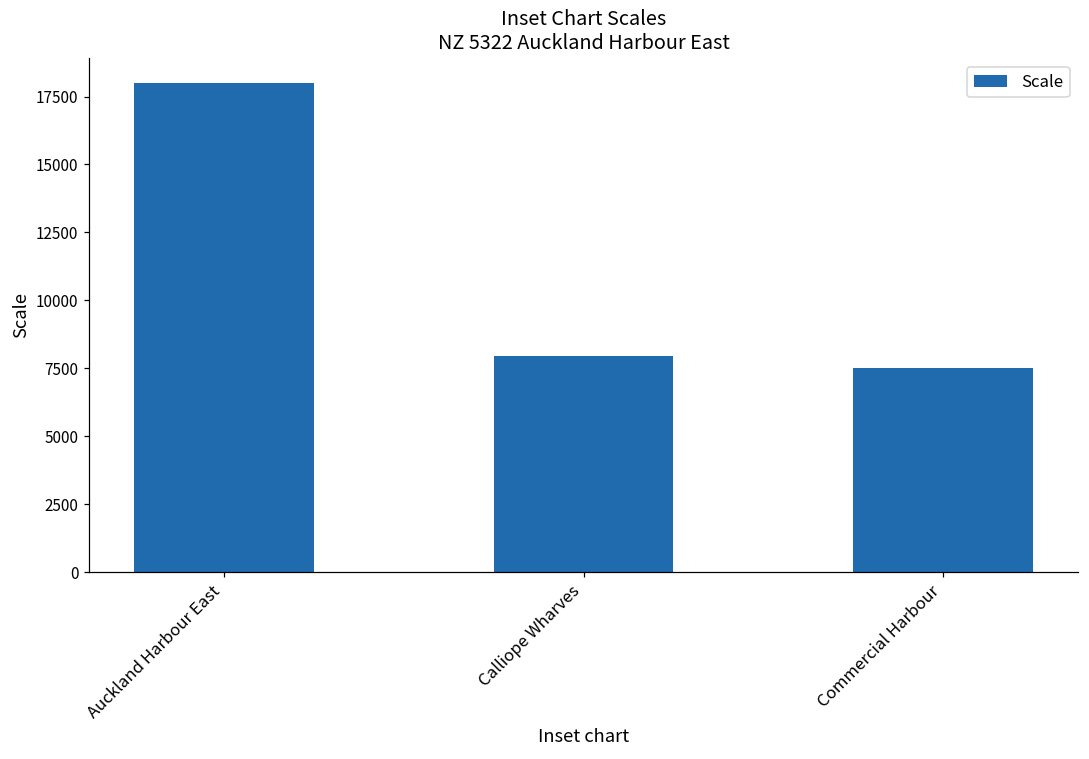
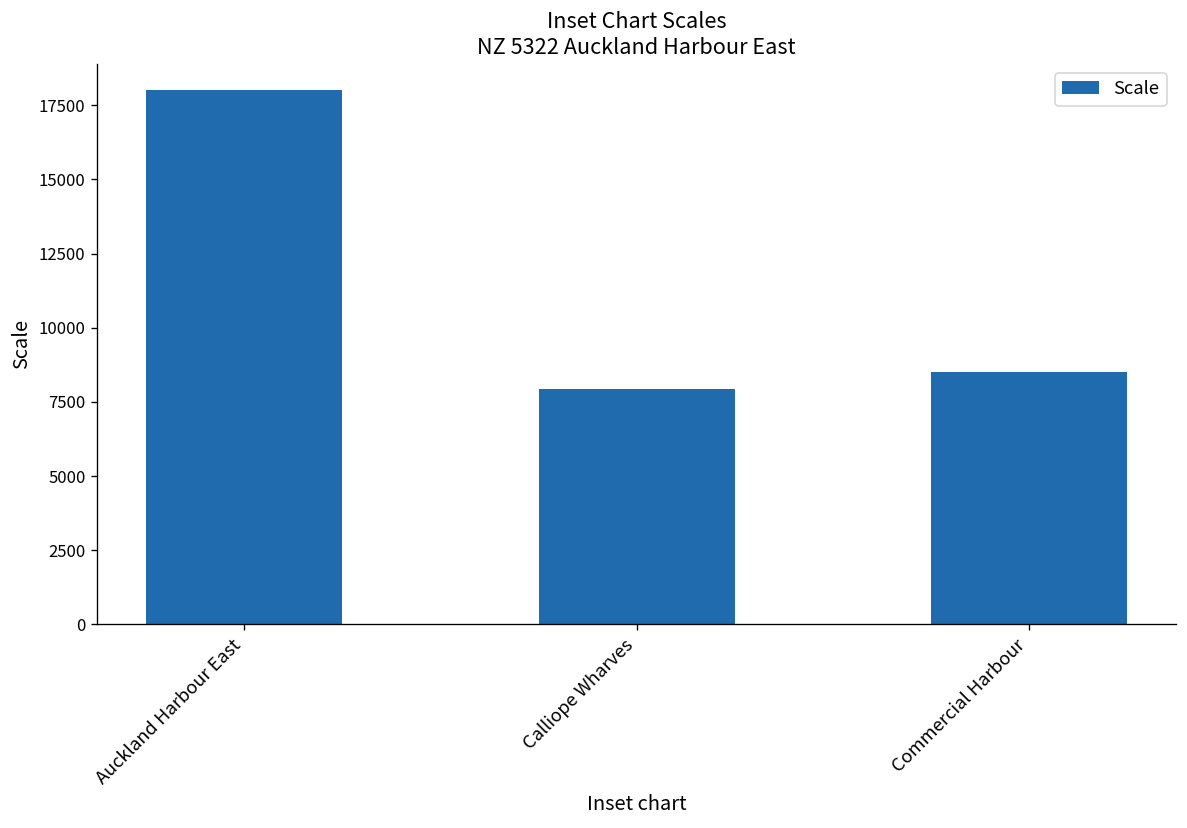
Commercial Harbour: 7500 -> 8500
